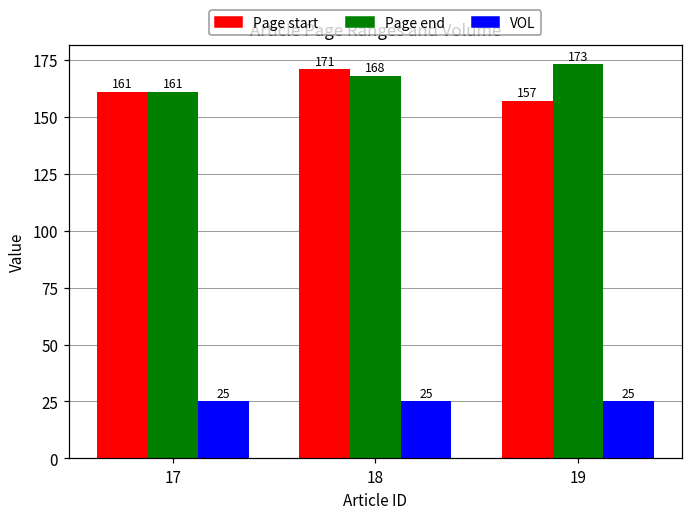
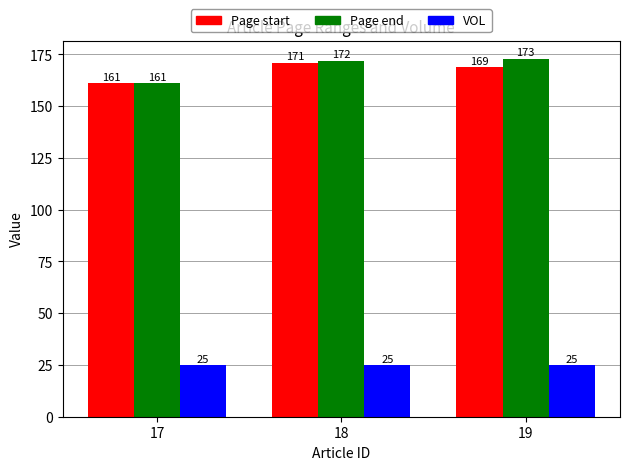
Page end, 18: 168 -> 172
Page start, 19: 157 -> 169
